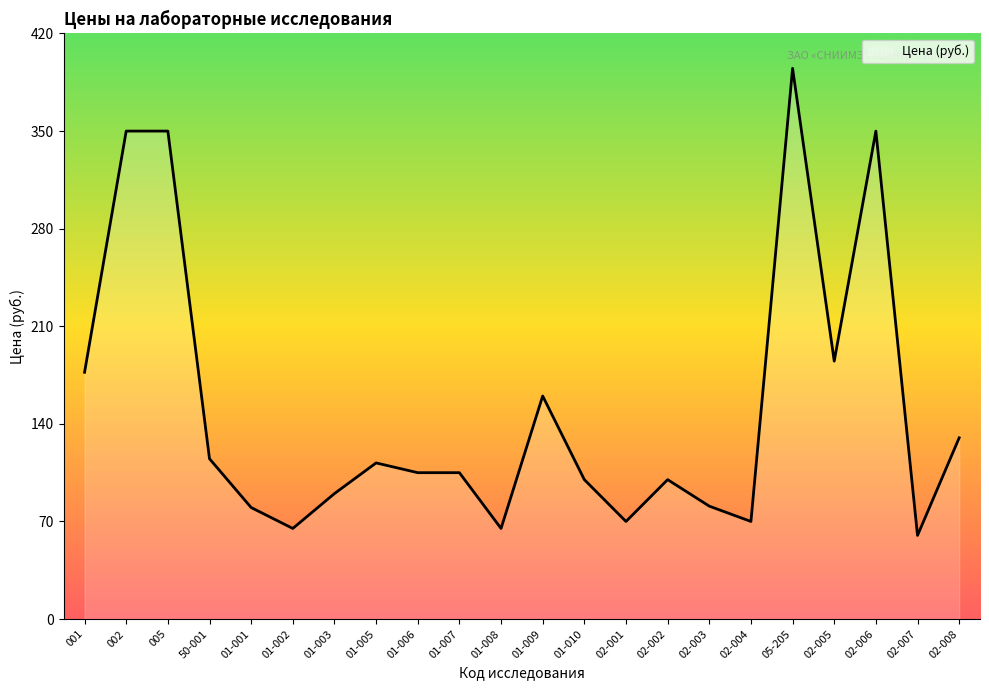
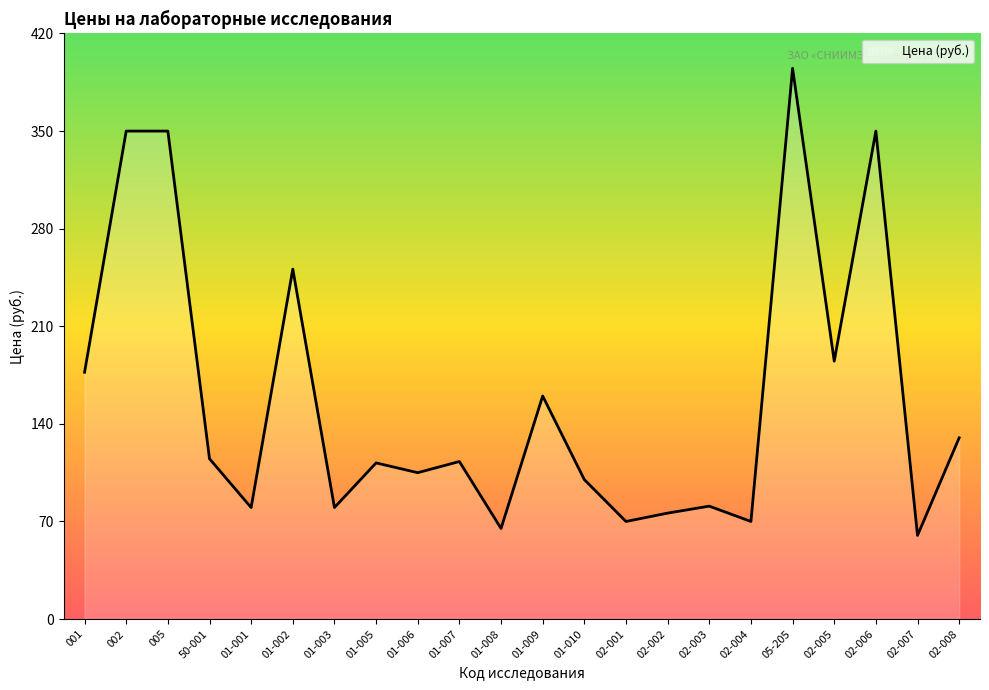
01-002: 65 -> 251
01-003: 90 -> 80
01-007: 105 -> 113
02-002: 100 -> 76
